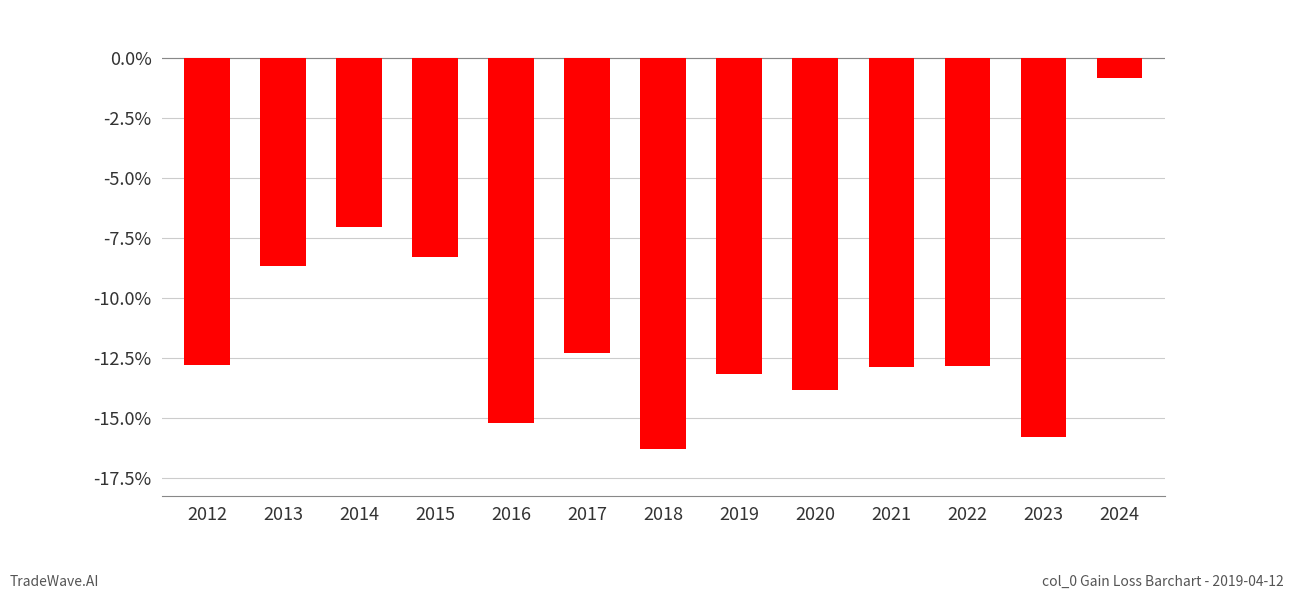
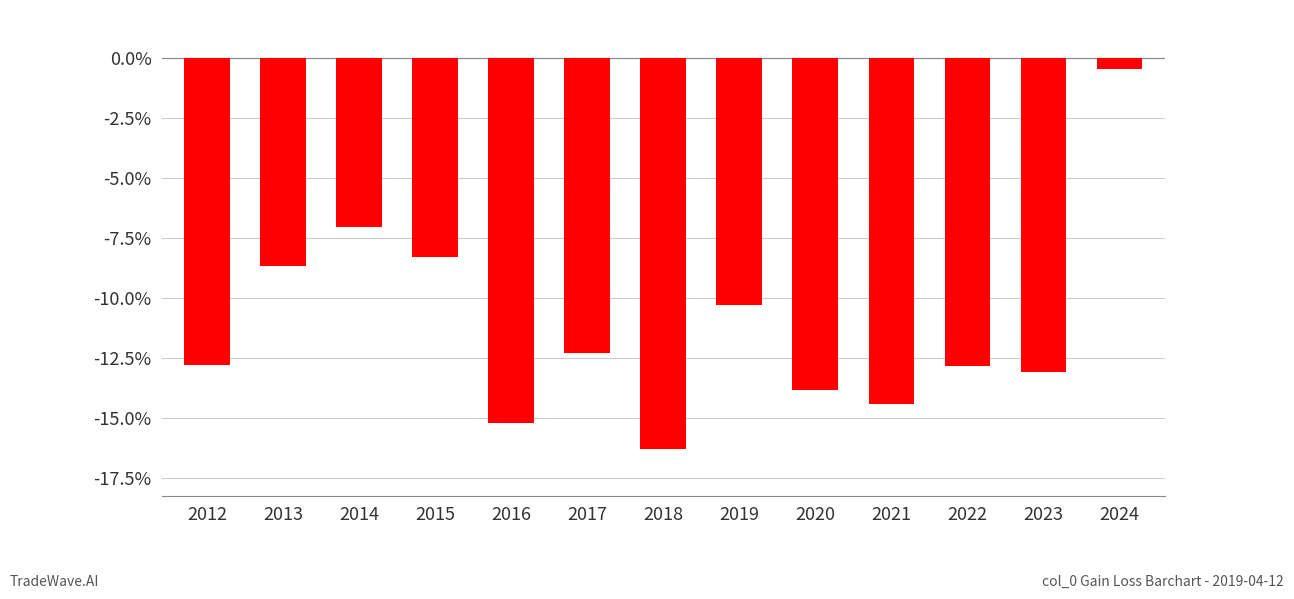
2019: -13.2% -> -10.3%
2021: -12.9% -> -14.4%
2023: -15.8% -> -13.1%
2024: -0.9% -> -0.5%
